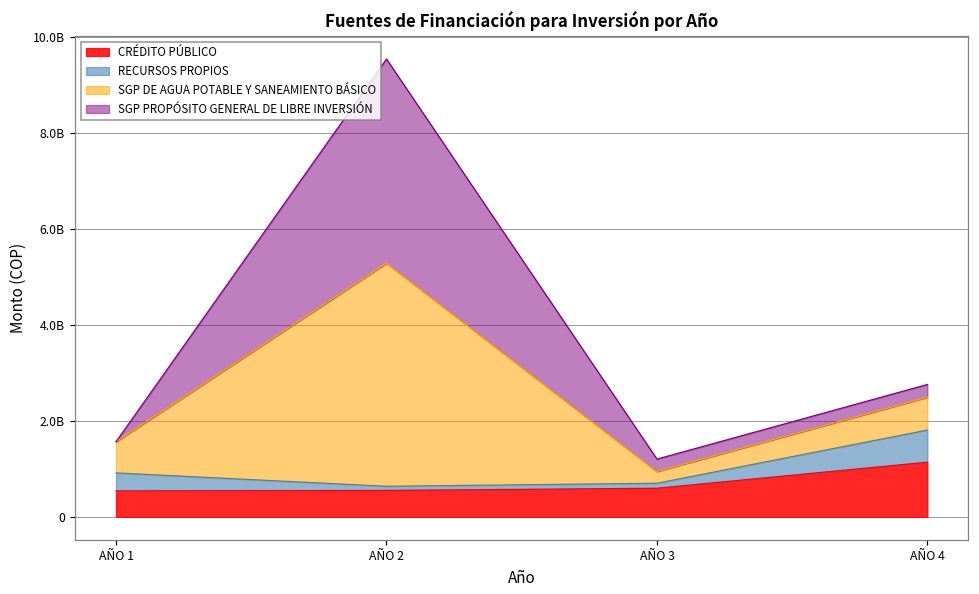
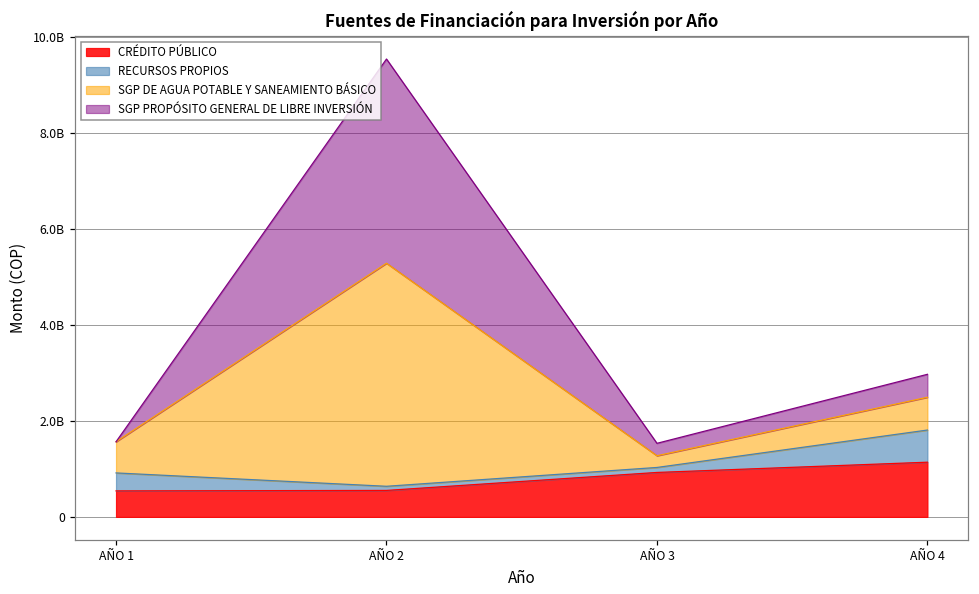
CRÉDITO PÚBLICO, AÑO 3: 600000000 -> 900000000
SGP PROPÓSITO GENERAL DE LIBRE INVERSIÓN, AÑO 4: 300000000 -> 500000000
